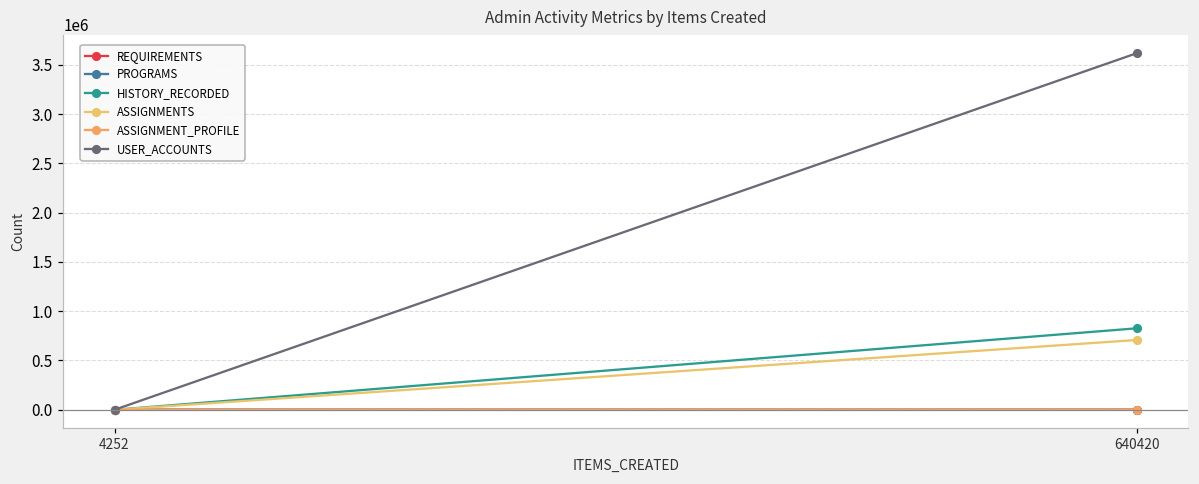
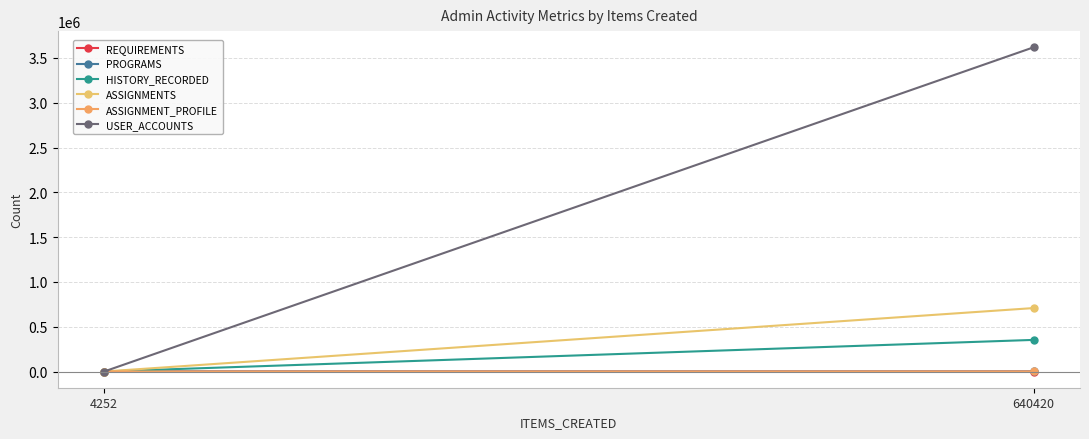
HISTORY_RECORDED, 640420: 800000 -> 400000
